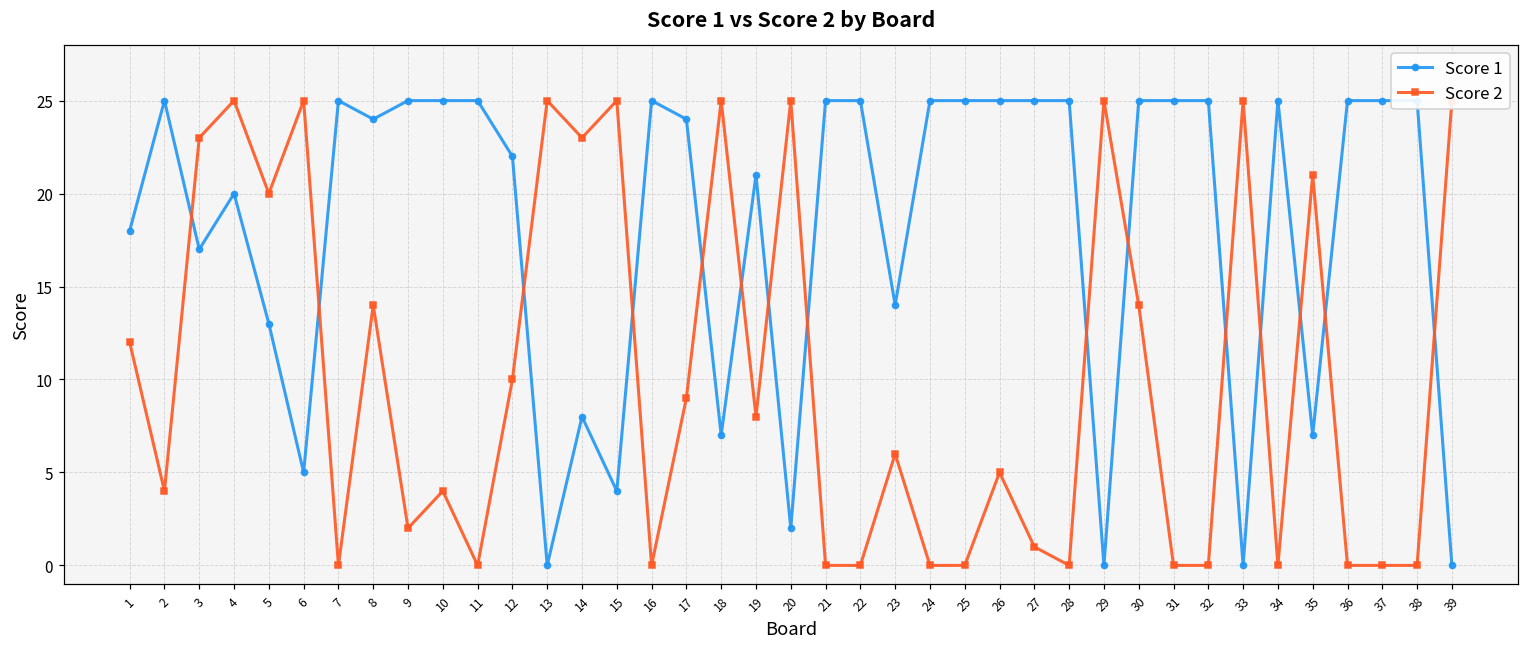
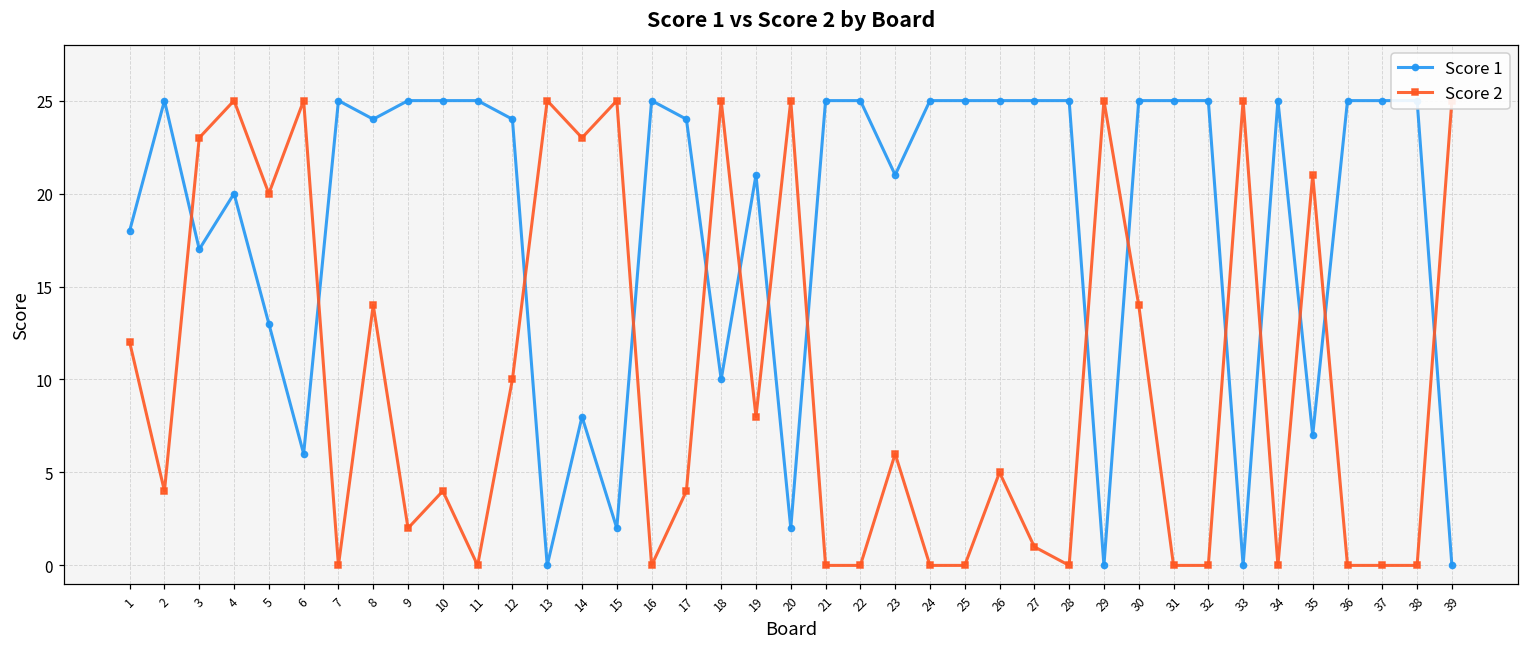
Score 1, 6: 5 -> 6
Score 1, 12: 22 -> 24
Score 1, 15: 4 -> 2
Score 2, 17: 9 -> 4
Score 1, 18: 7 -> 10
Score 1, 23: 14 -> 21
